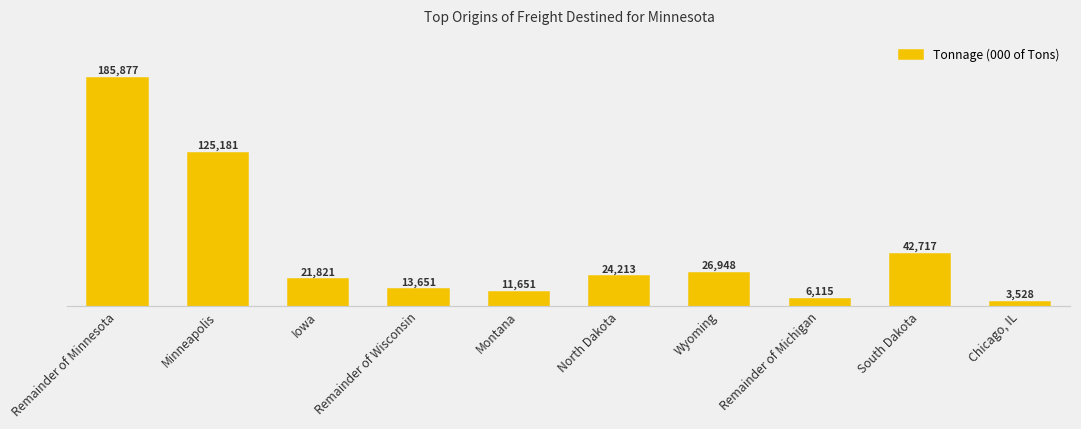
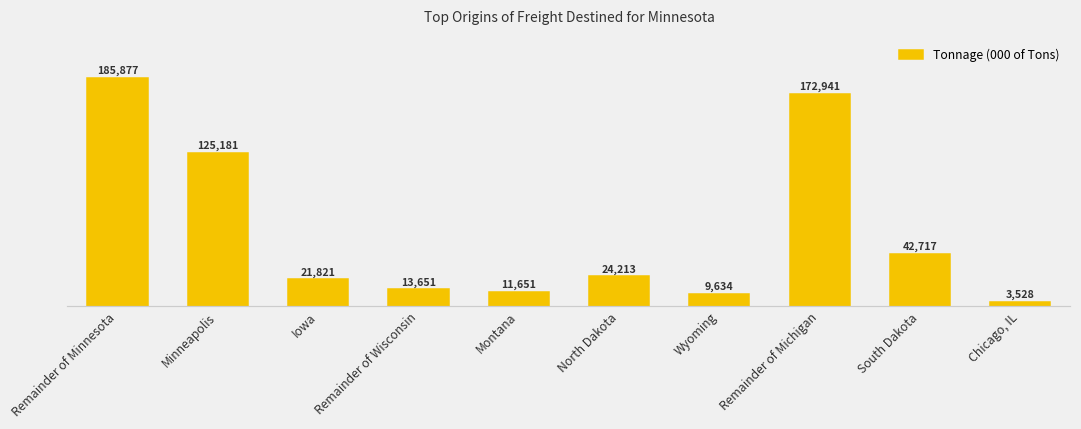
Wyoming: 26,948 -> 9,634
Remainder of Michigan: 6,115 -> 172,941
